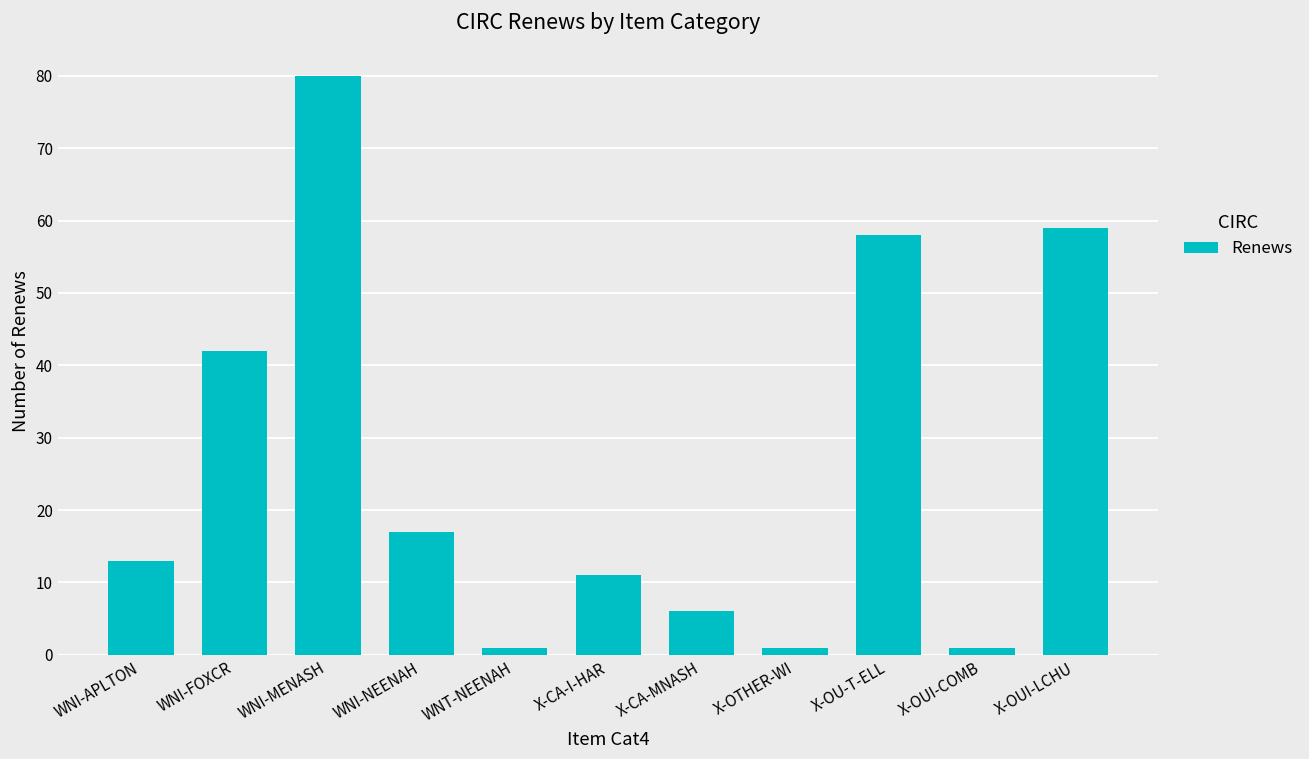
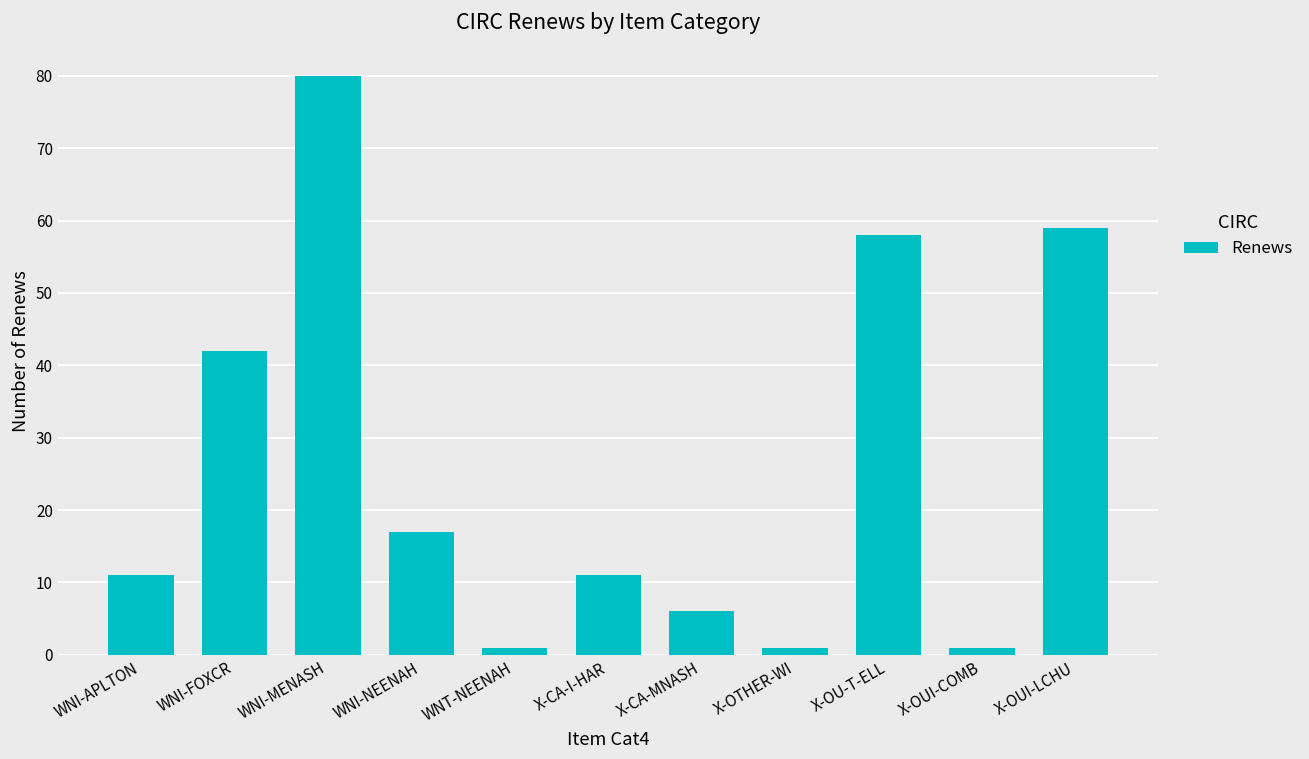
WNI-APLTON: 13 -> 11
